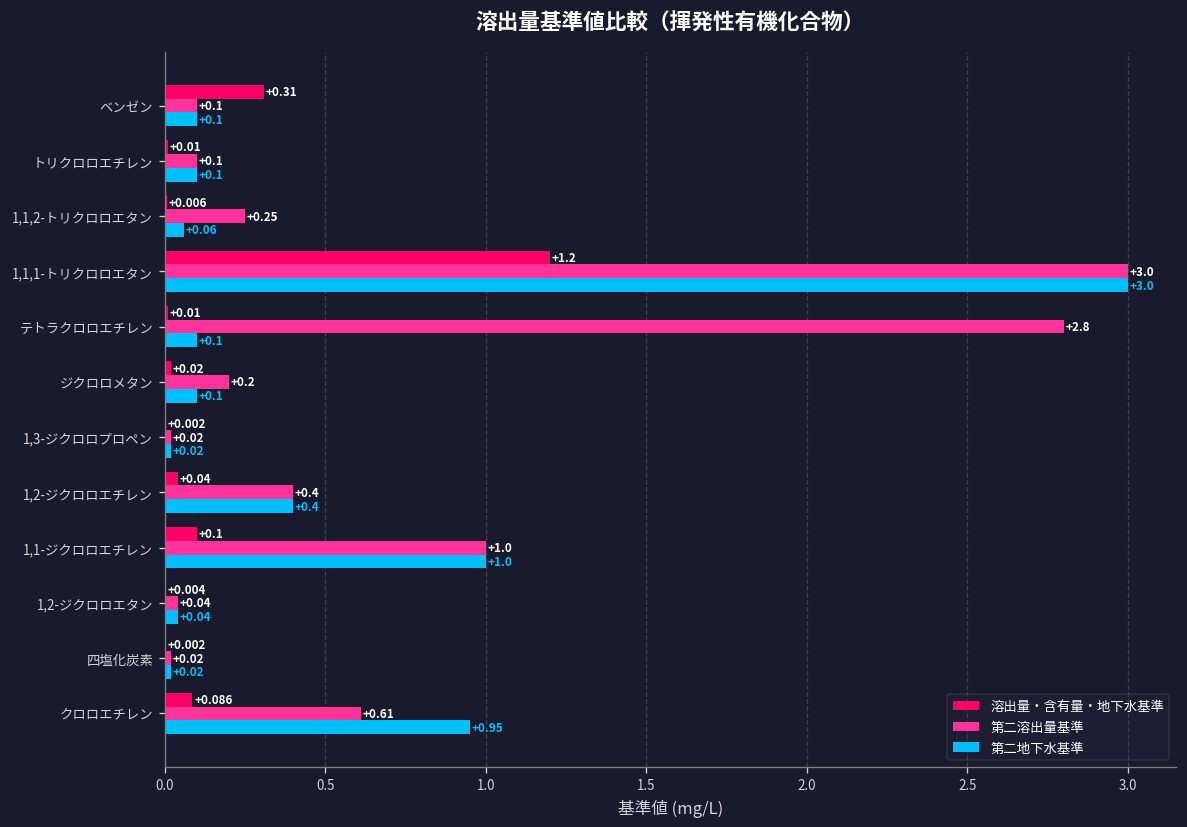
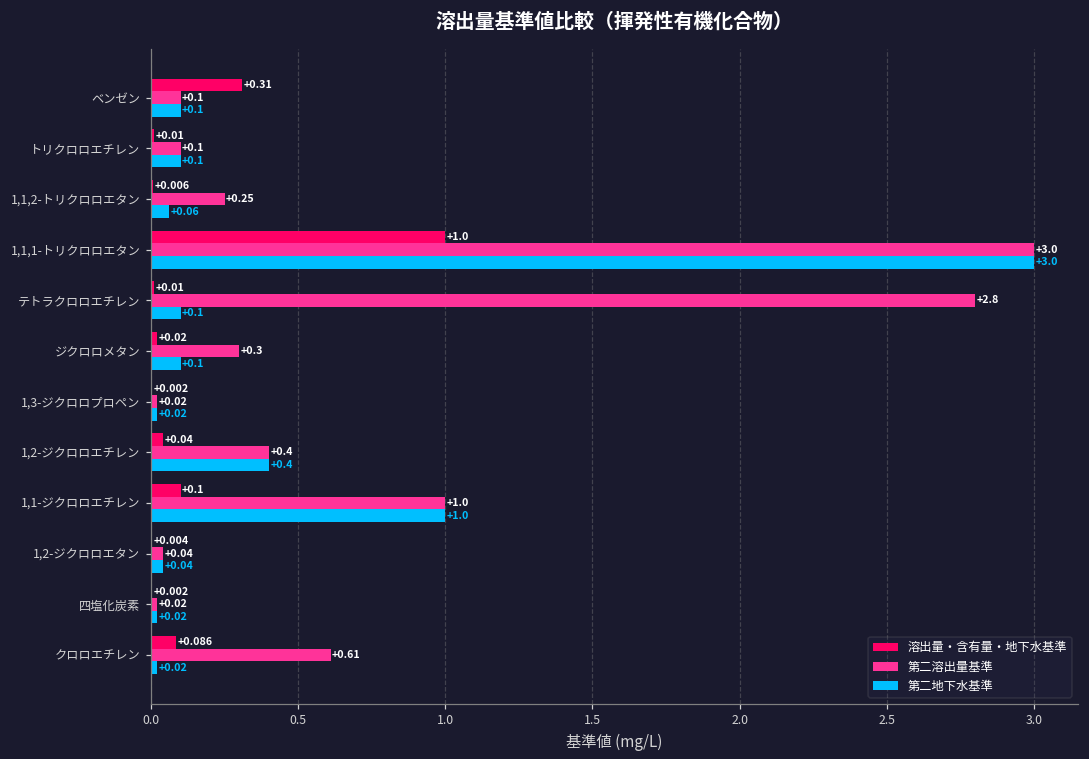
溶出量・含有量・地下水基準, 1,1,1-トリクロロエタン: +1.2 -> +1.0
第二溶出量基準, ジクロロメタン: +0.2 -> +0.3
第二地下水基準, クロロエチレン: +0.95 -> +0.02
